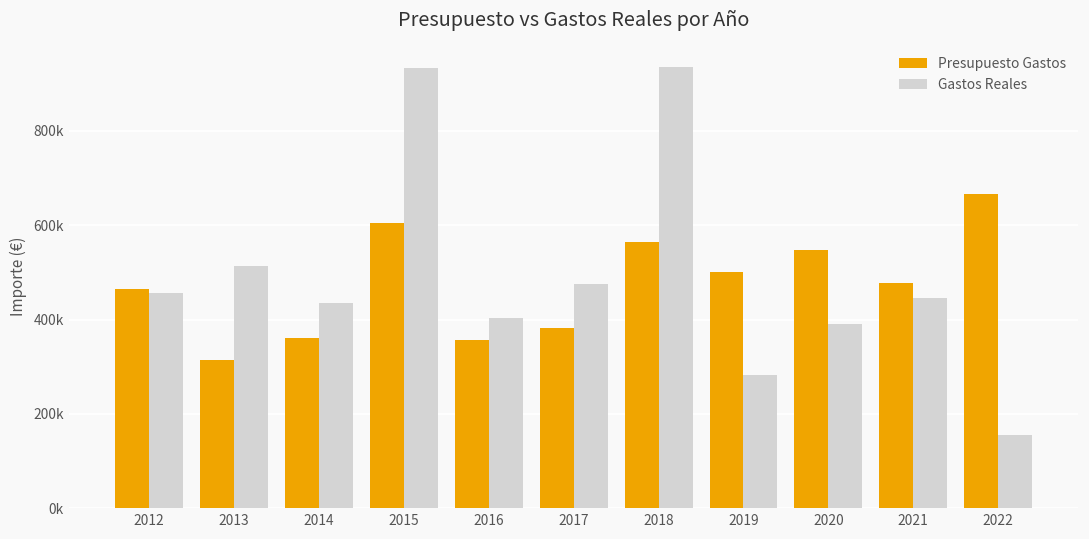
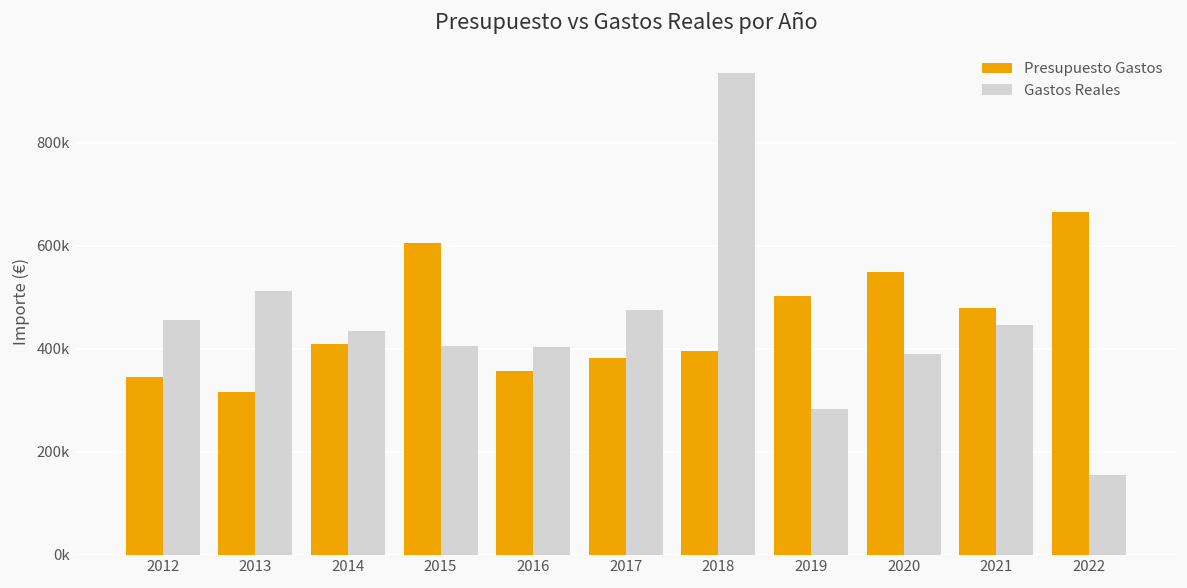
Presupuesto Gastos, 2012: 460000 -> 340000
Presupuesto Gastos, 2014: 360000 -> 410000
Gastos Reales, 2015: 930000 -> 400000
Presupuesto Gastos, 2018: 560000 -> 400000
